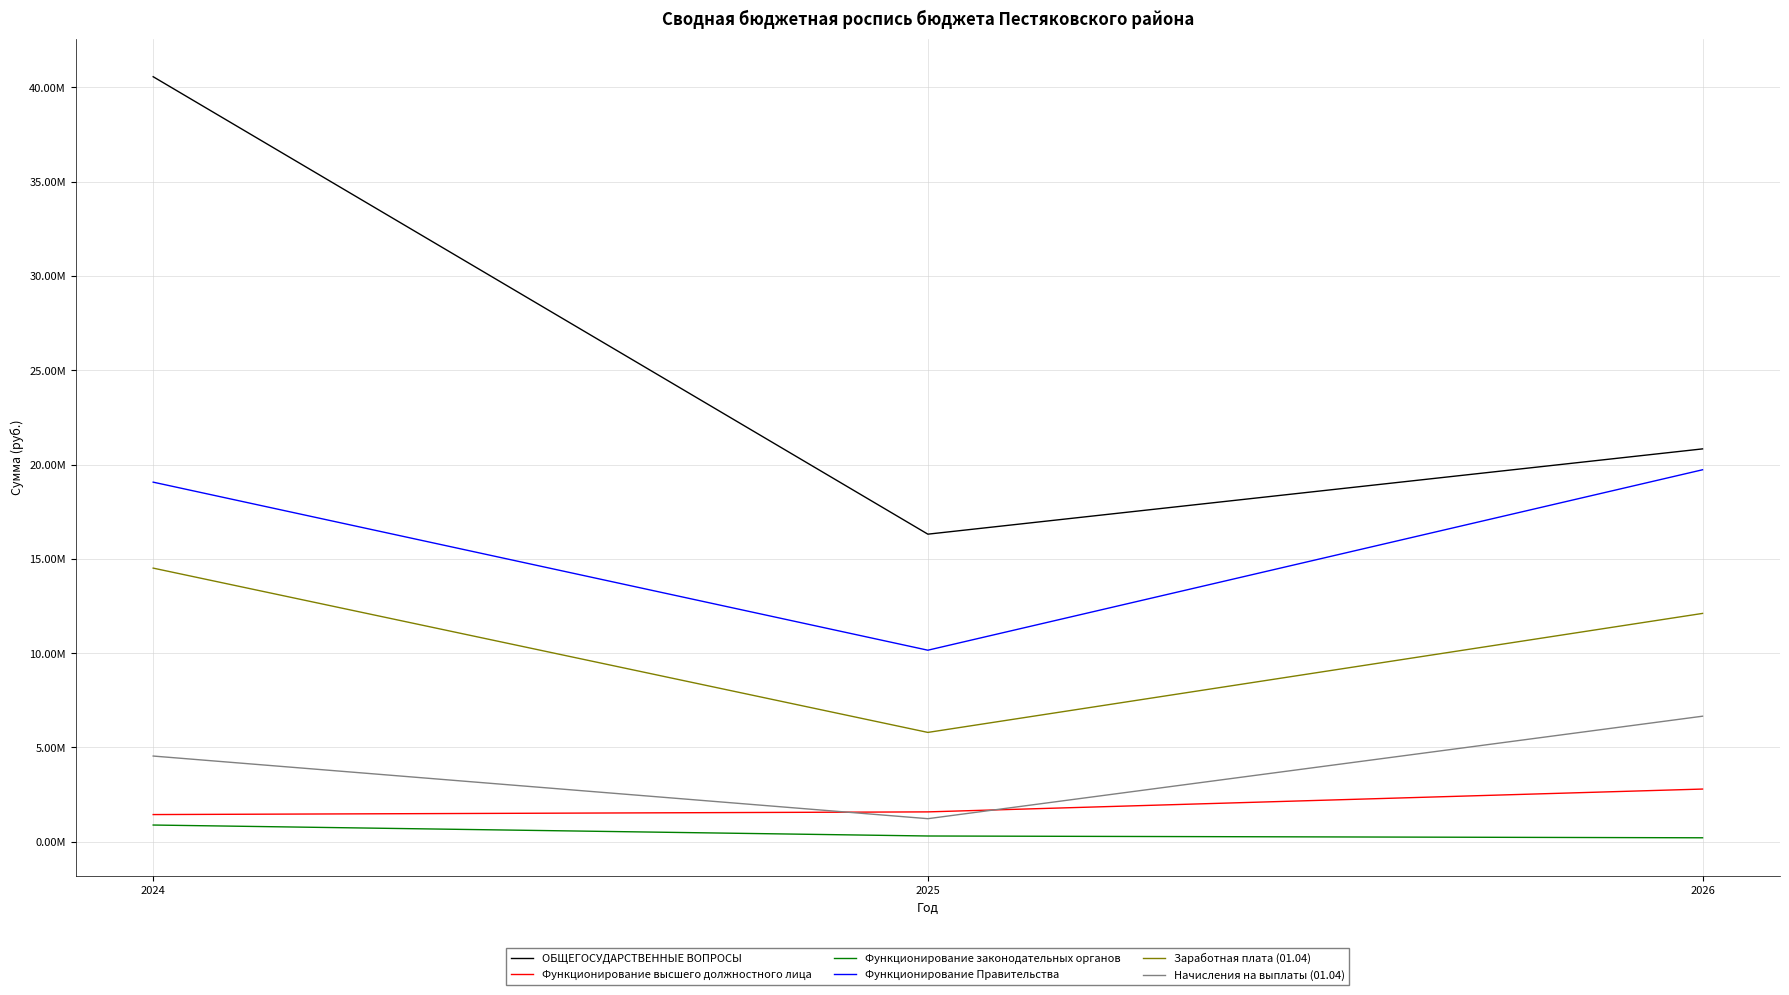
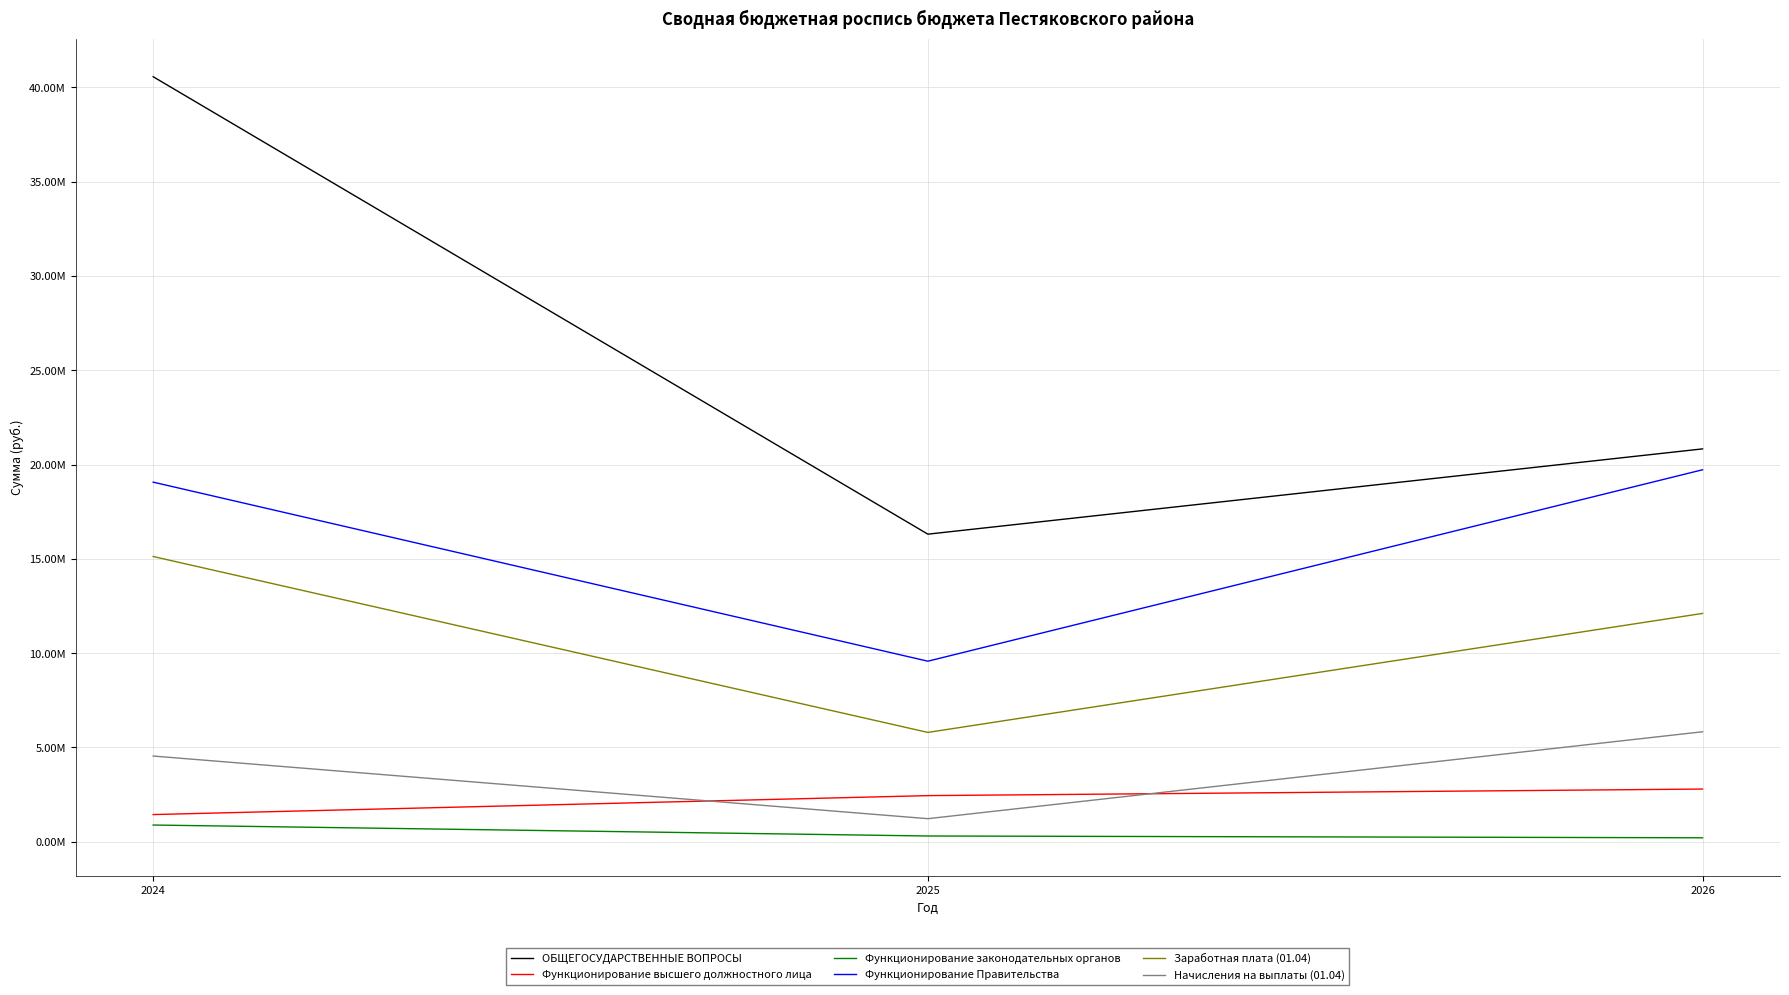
Заработная плата (01.04), 2024: 14500000 -> 15100000
Функционирование высшего должностного лица, 2025: 1600000 -> 2400000
Функционирование Правительства, 2025: 10200000 -> 9600000
Начисления на выплаты (01.04), 2026: 6700000 -> 5800000
